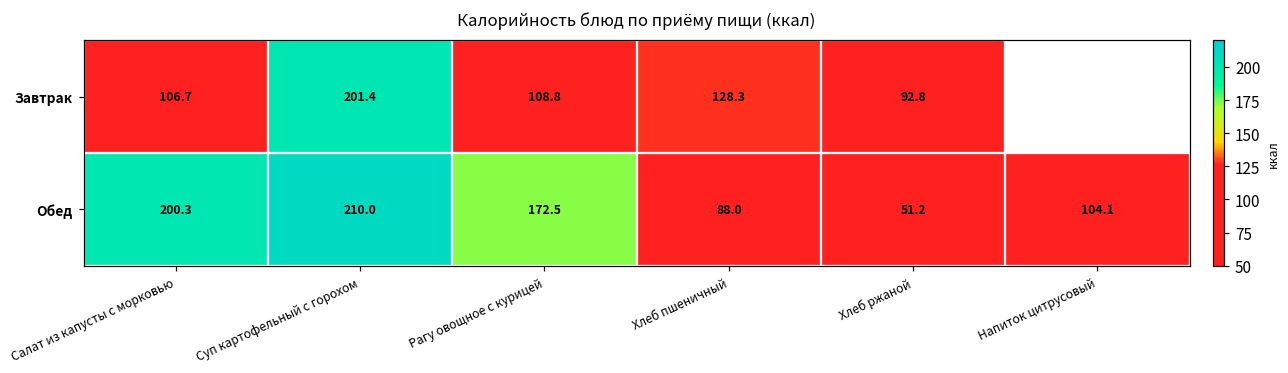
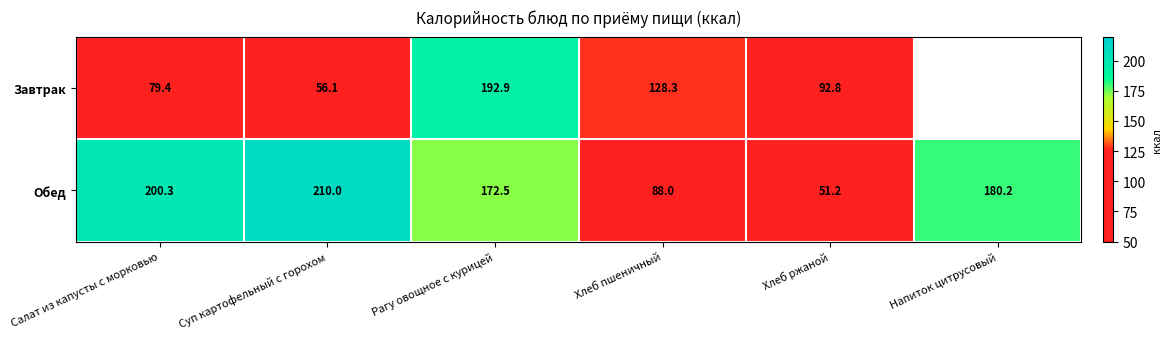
Завтрак, Салат из капусты с морковью: 106.7 -> 79.4
Завтрак, Суп картофельный с горохом: 201.4 -> 56.1
Завтрак, Рагу овощное с курицей: 108.8 -> 192.9
Обед, Напиток цитрусовый: 104.1 -> 180.2
